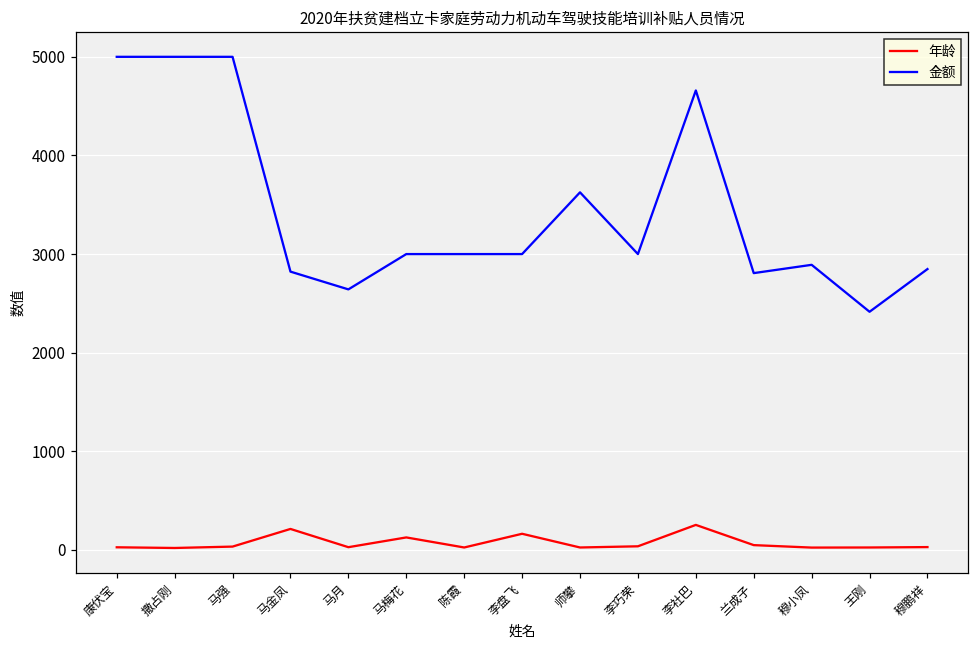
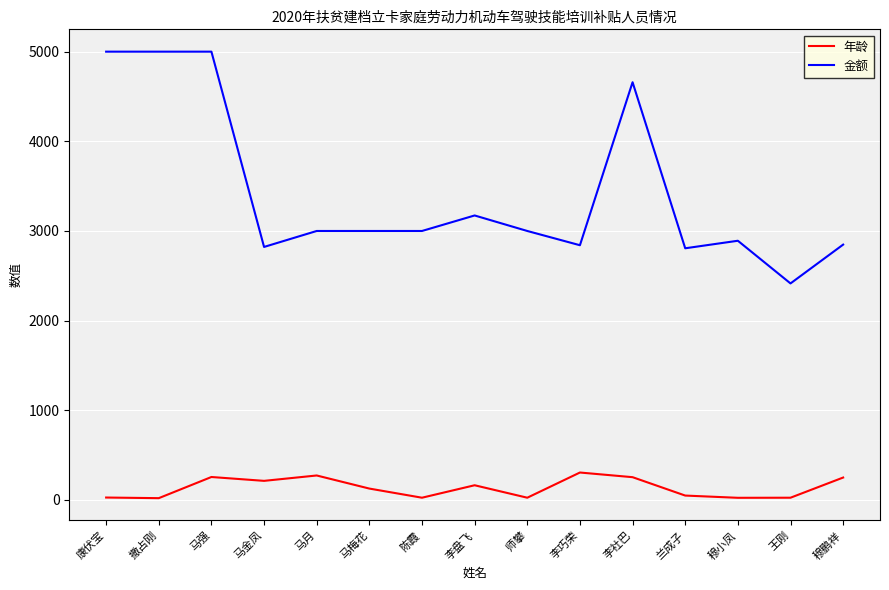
年龄, 马强: 0 -> 300
年龄, 马月: 0 -> 300
金额, 马月: 2600 -> 3000
金额, 李盘飞: 3000 -> 3200
金额, 师攀: 3600 -> 3000
年龄, 李巧荣: 0 -> 300
金额, 李巧荣: 3000 -> 2800
年龄, 穆鹏祥: 0 -> 300
